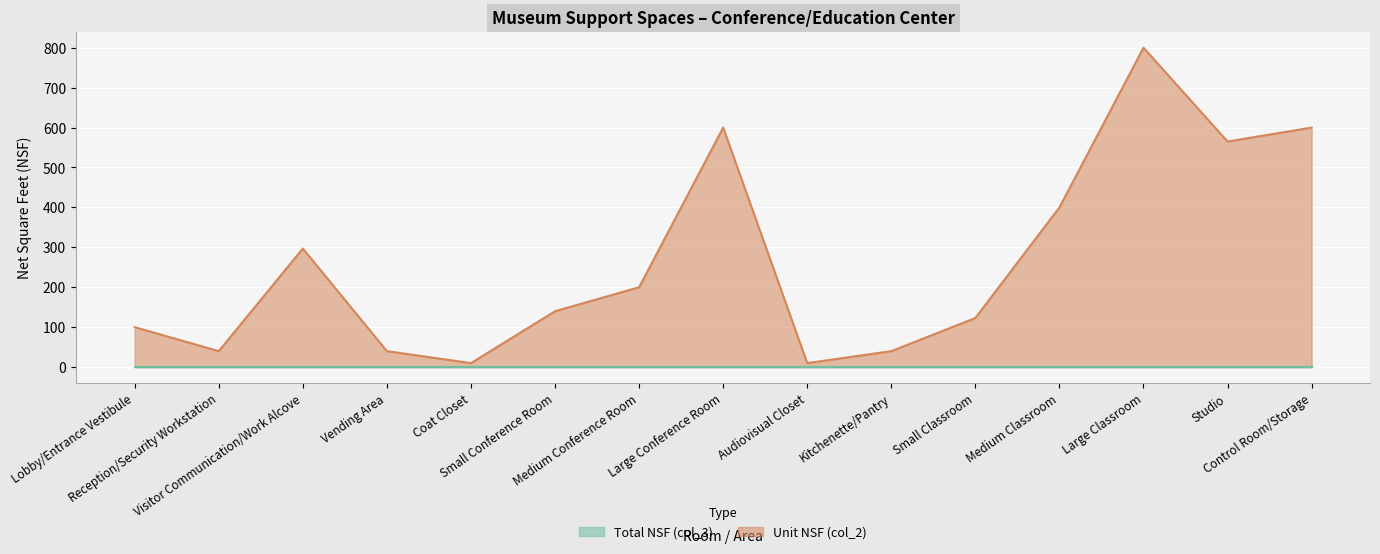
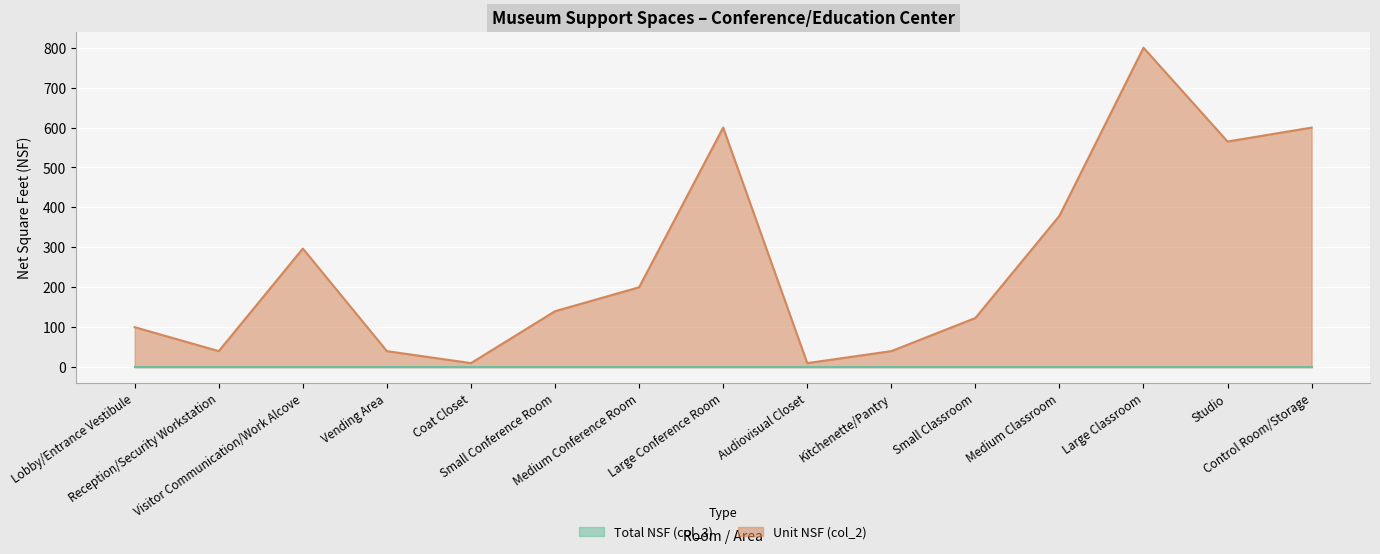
Unit NSF (col_2), Medium Classroom: 400 -> 380
